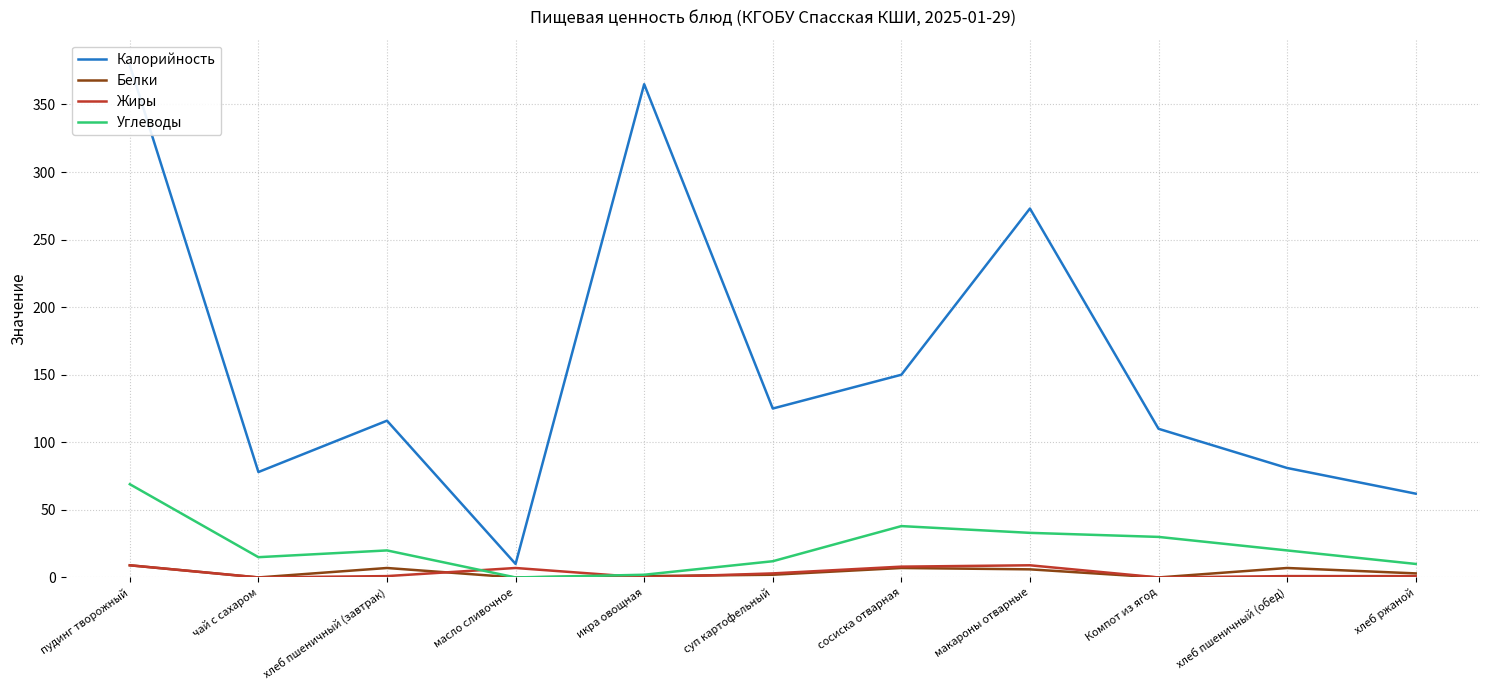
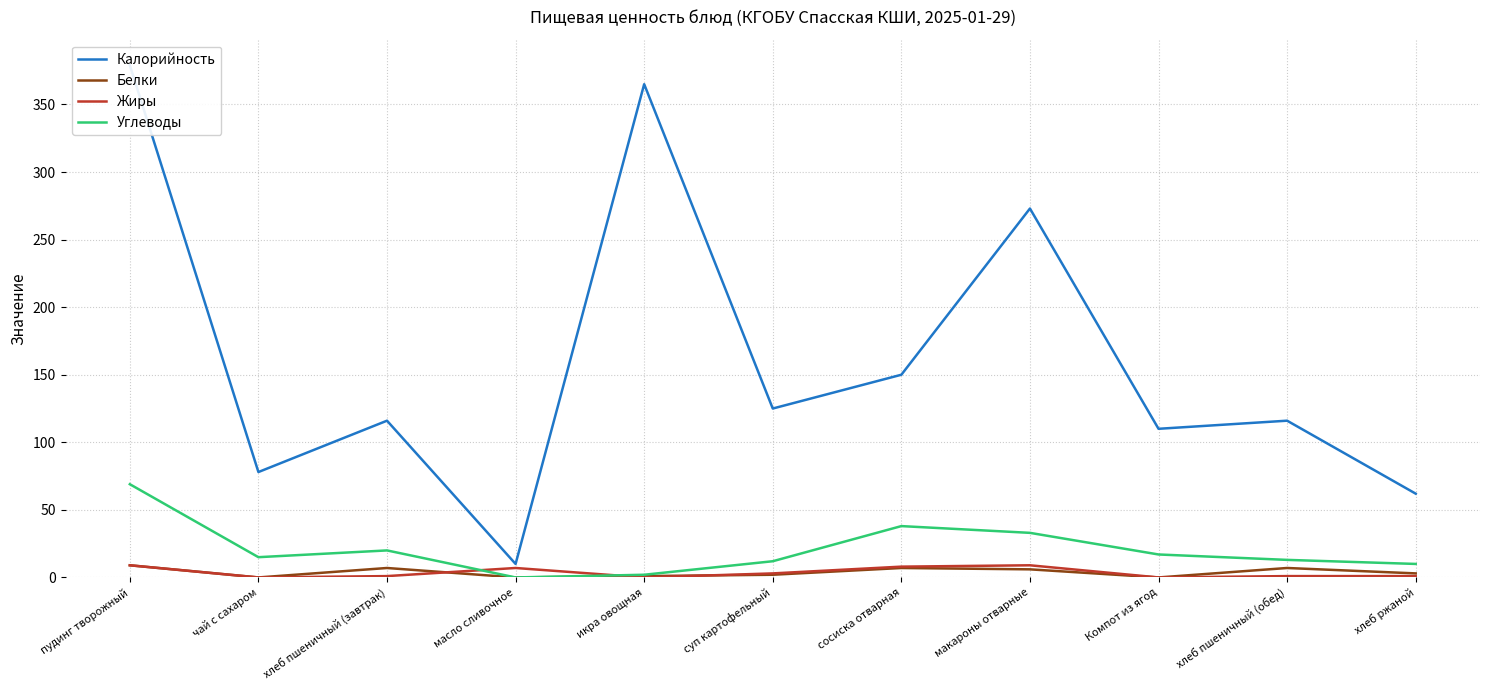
Углеводы, Компот из ягод: 30 -> 17
Калорийность, хлеб пшеничный (обед): 81 -> 116
Углеводы, хлеб пшеничный (обед): 20 -> 13
